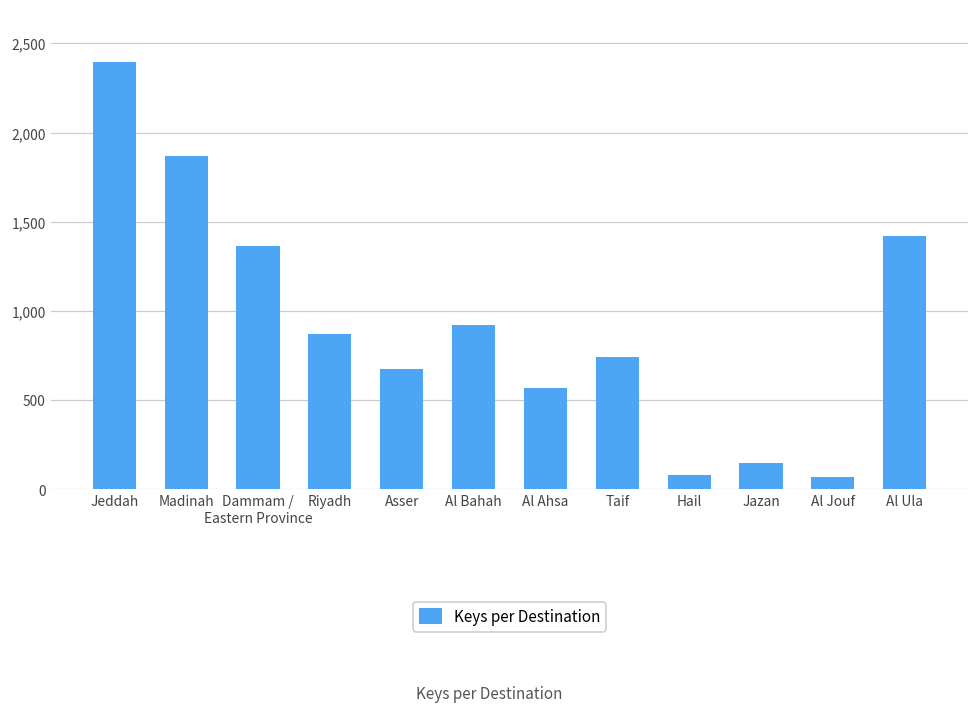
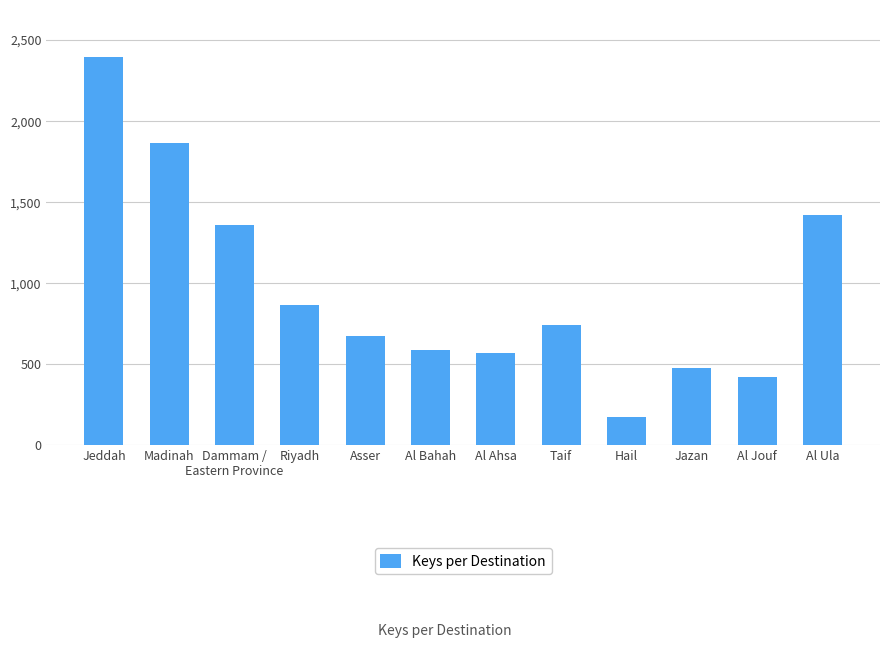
Al Bahah: 920 -> 590
Hail: 80 -> 180
Jazan: 150 -> 480
Al Jouf: 70 -> 430
